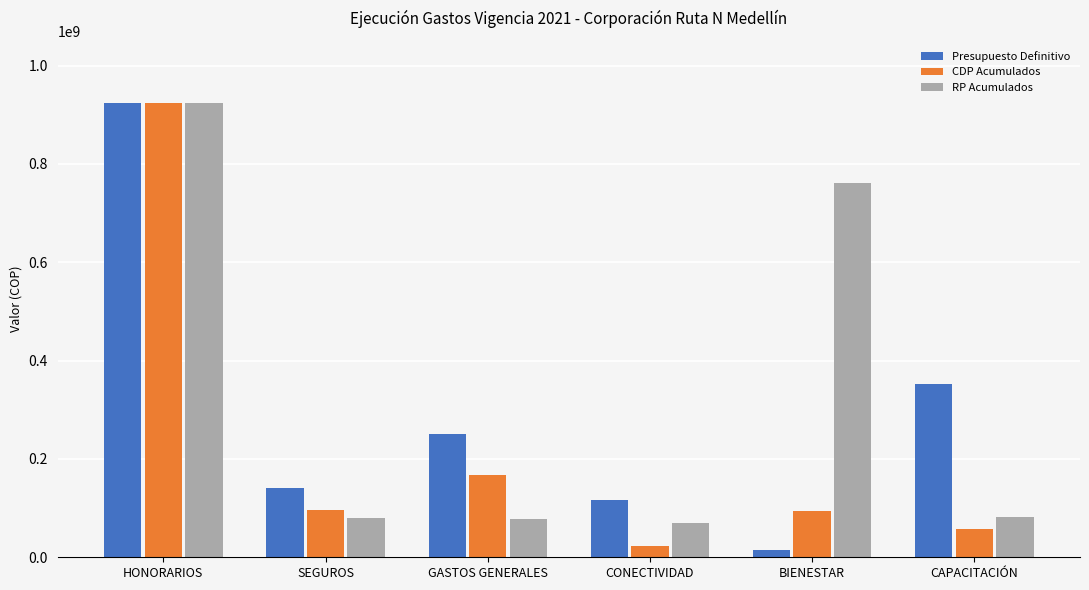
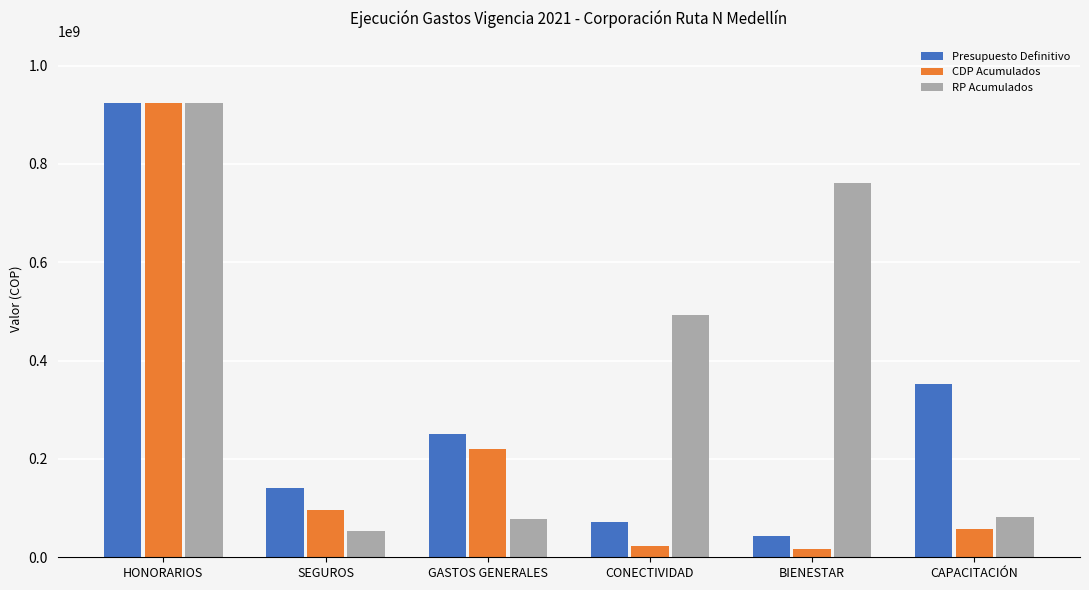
RP Acumulados, SEGUROS: 80000000 -> 50000000
CDP Acumulados, GASTOS GENERALES: 170000000 -> 220000000
Presupuesto Definitivo, CONECTIVIDAD: 120000000 -> 70000000
RP Acumulados, CONECTIVIDAD: 70000000 -> 490000000
Presupuesto Definitivo, BIENESTAR: 10000000 -> 40000000
CDP Acumulados, BIENESTAR: 100000000 -> 20000000
